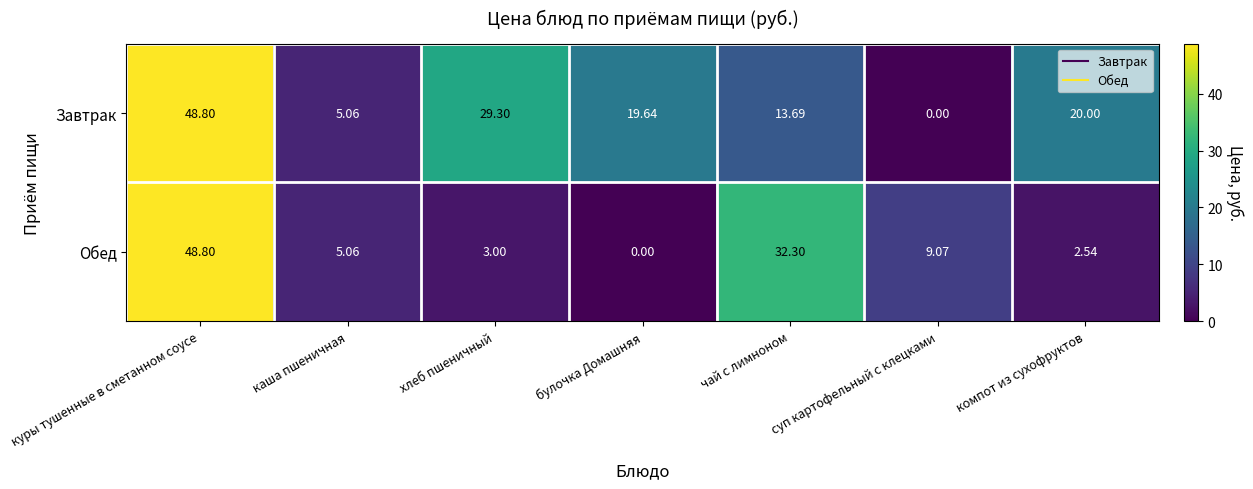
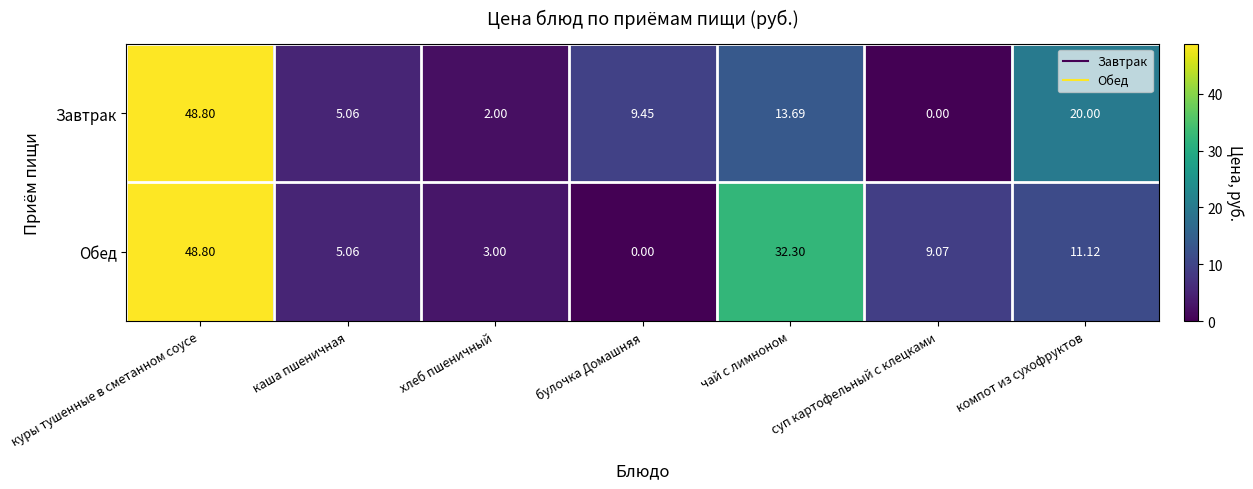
Завтрак, хлеб пшеничный: 29.30 -> 2.00
Завтрак, булочка Домашняя: 19.64 -> 9.45
Обед, компот из сухофруктов: 2.54 -> 11.12
